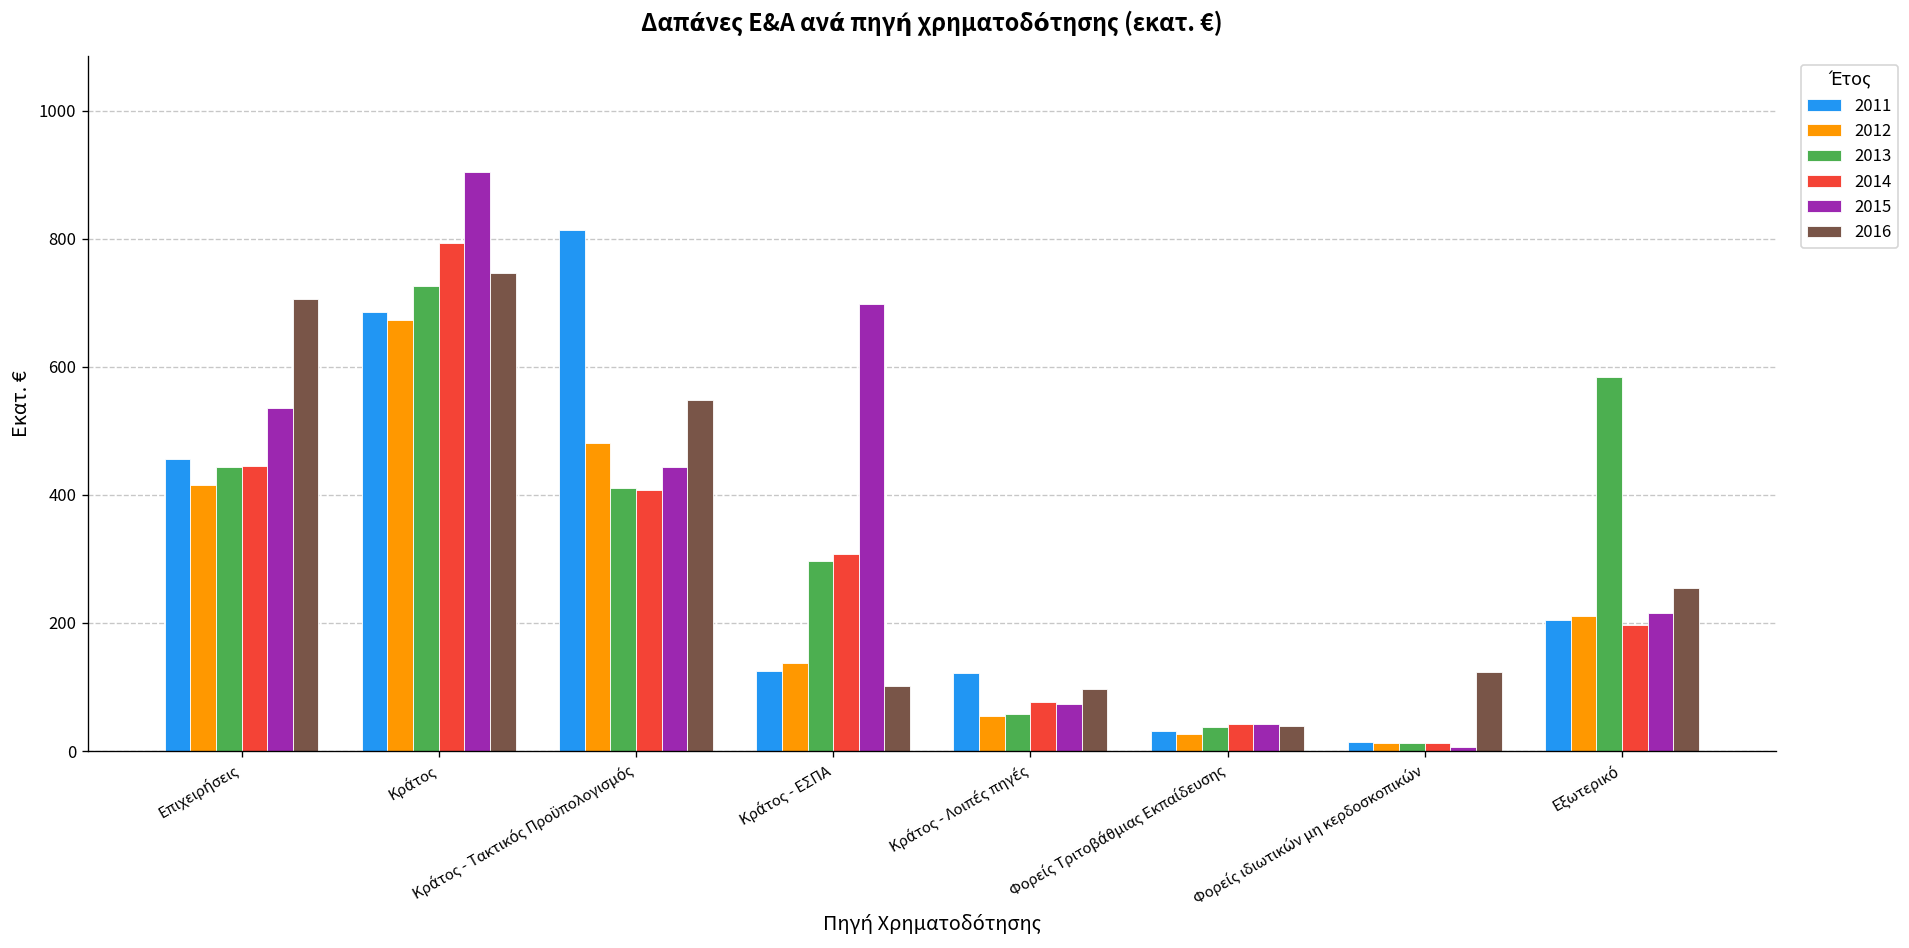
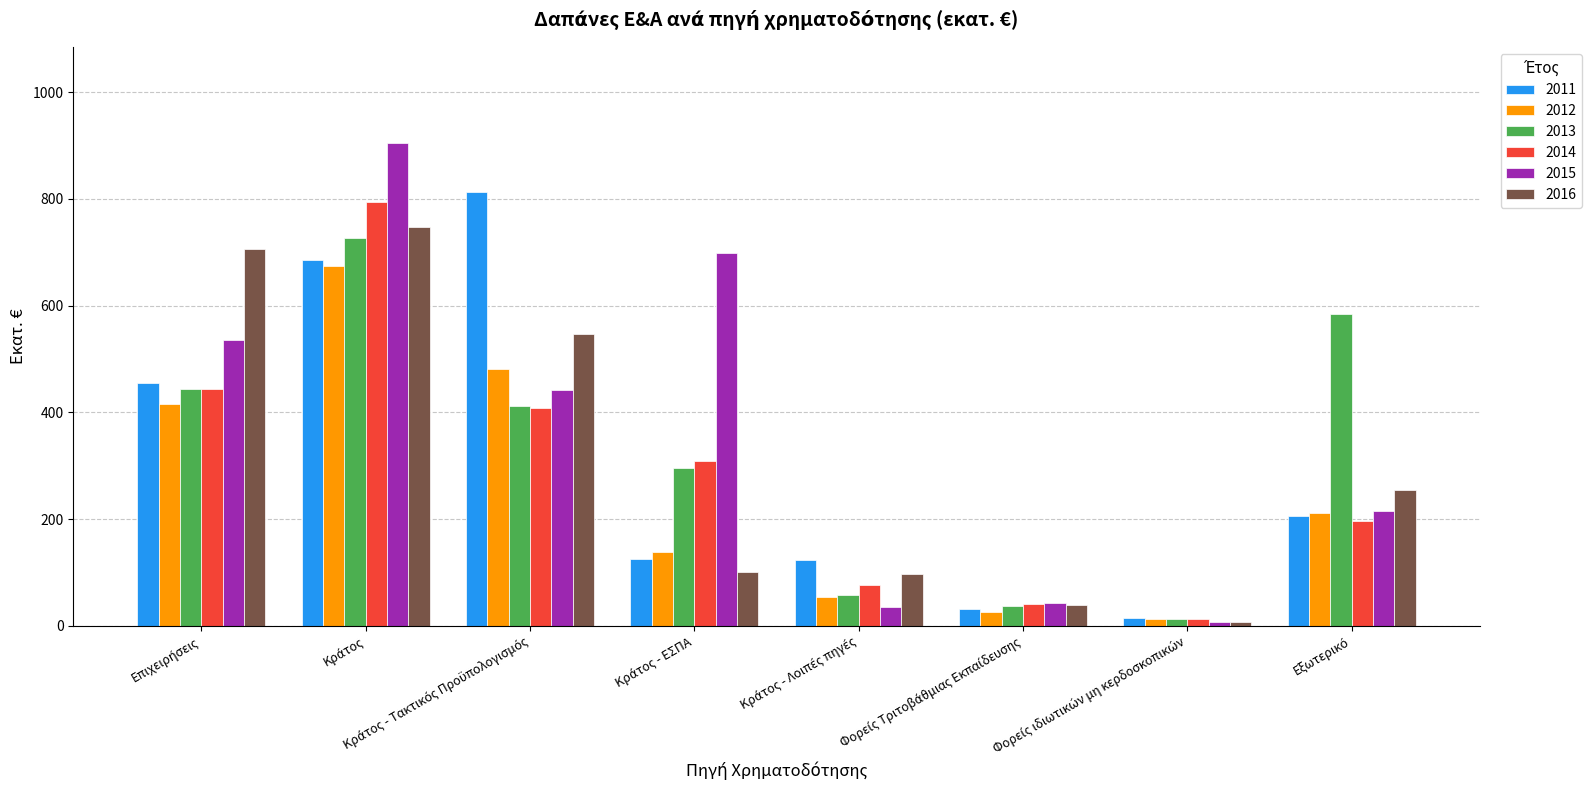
2015, Κράτος - Λοιπές πηγές: 70 -> 30
2016, Φορείς ιδιωτικών μη κερδοσκοπικών: 120 -> 10
